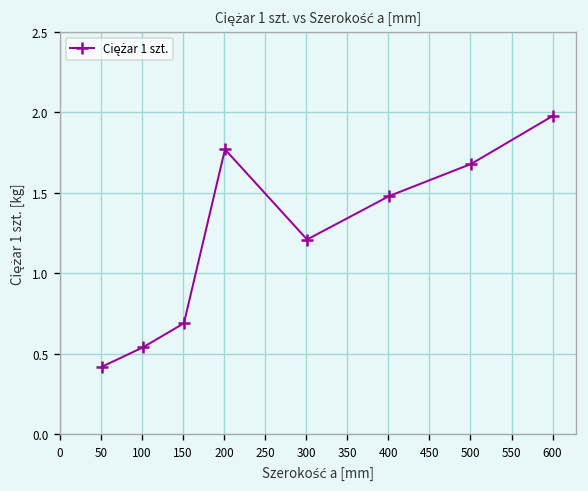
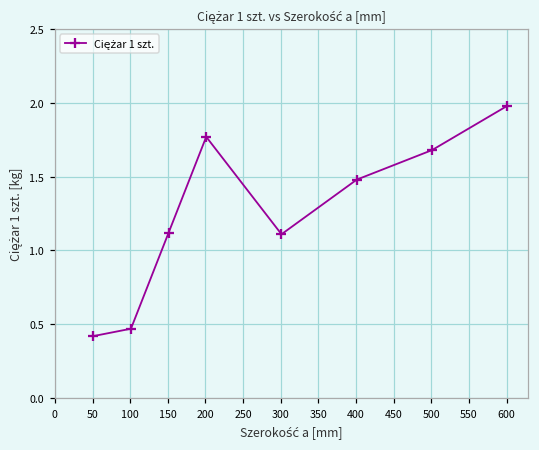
100: 0.54 -> 0.47
150: 0.69 -> 1.12
300: 1.21 -> 1.11
